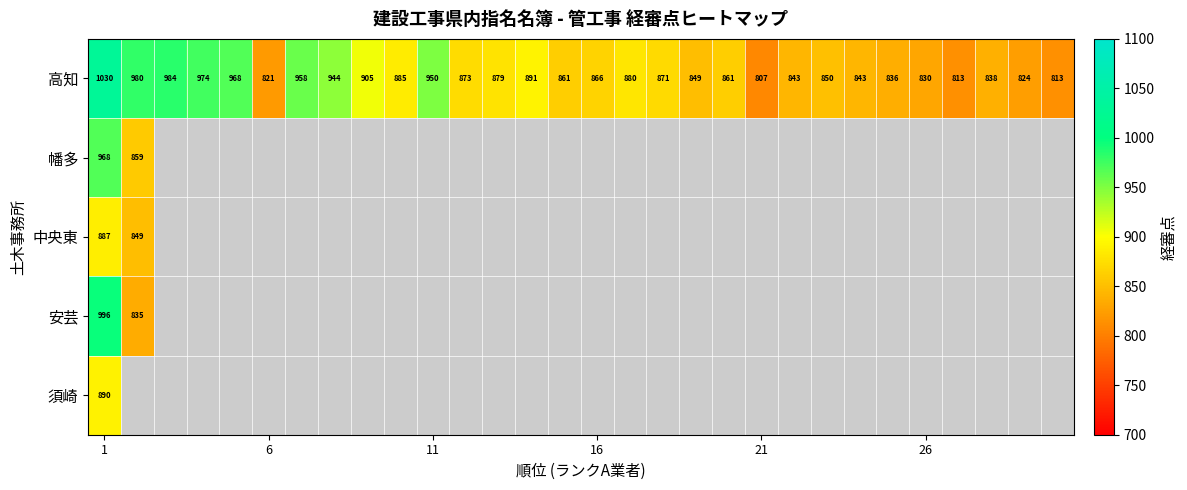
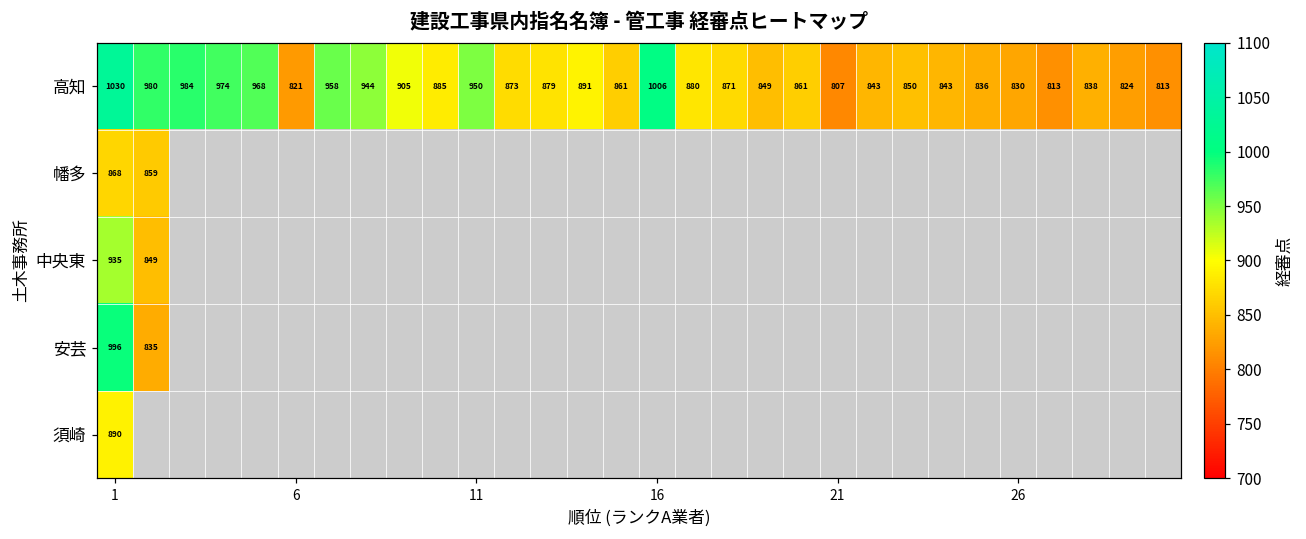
高知, 16: 866 -> 1006
幡多, 1: 968 -> 868
中央東, 1: 887 -> 935
